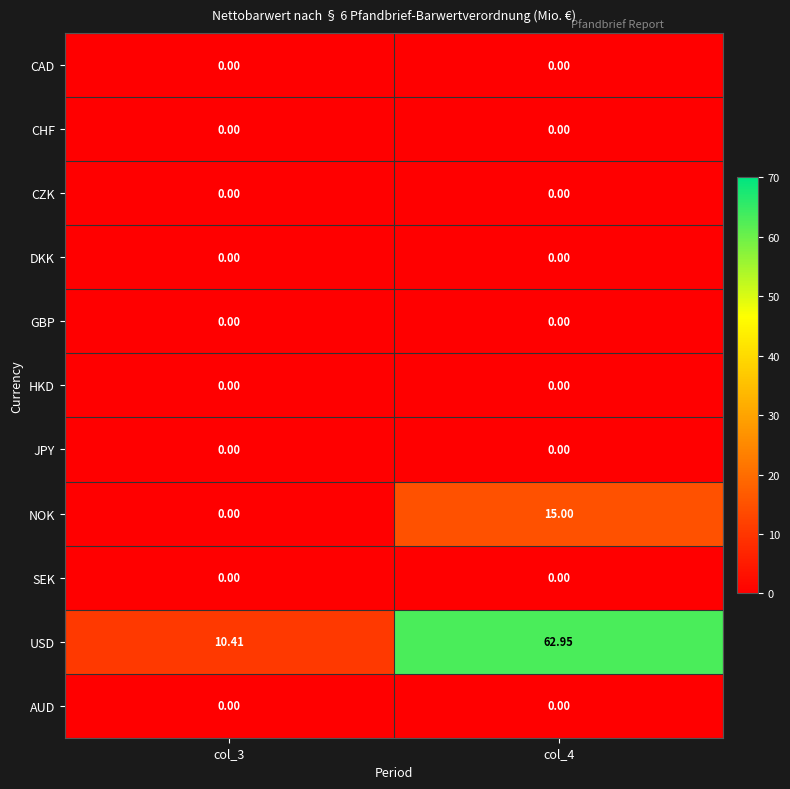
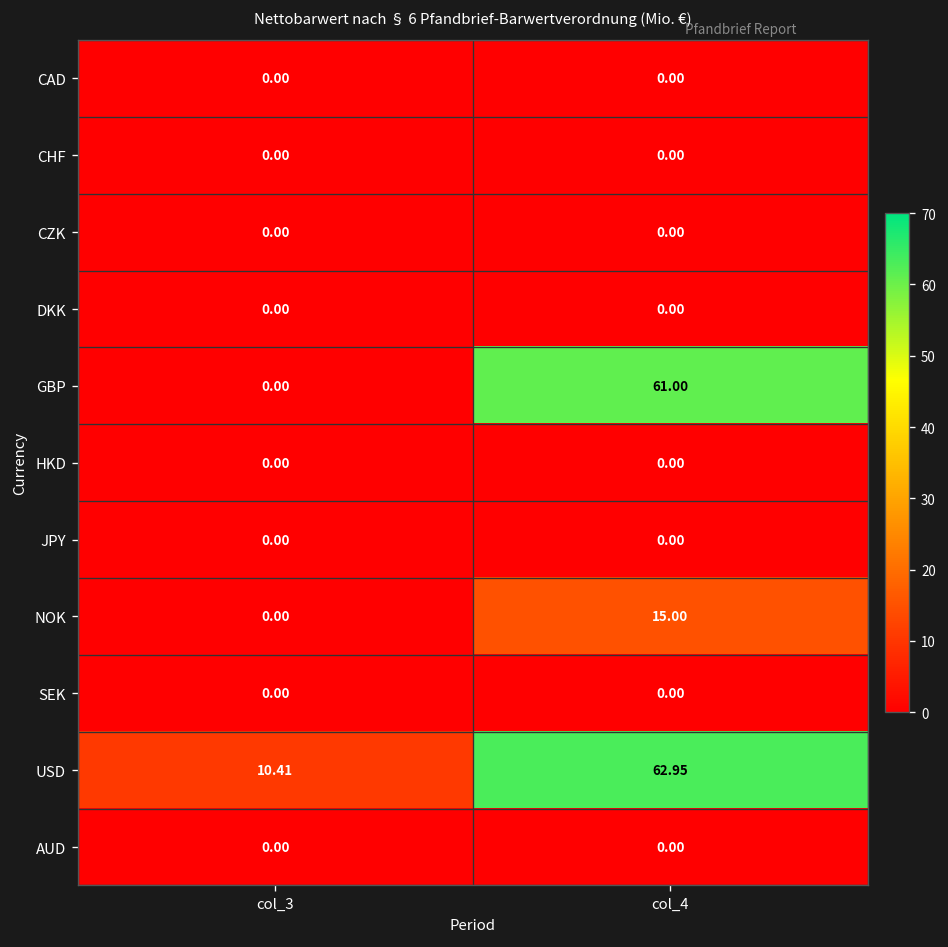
GBP, col_4: 0.00 -> 61.00
